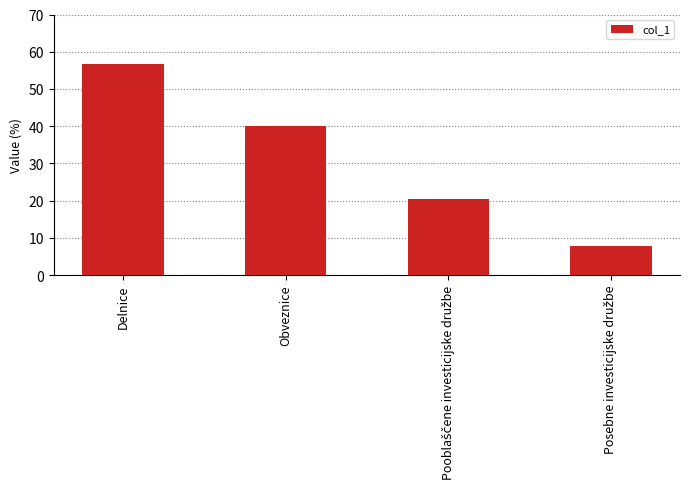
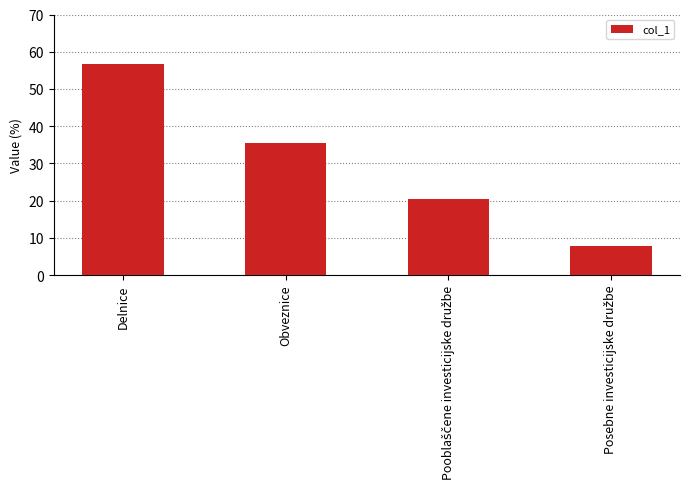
Obveznice: 40 -> 35
